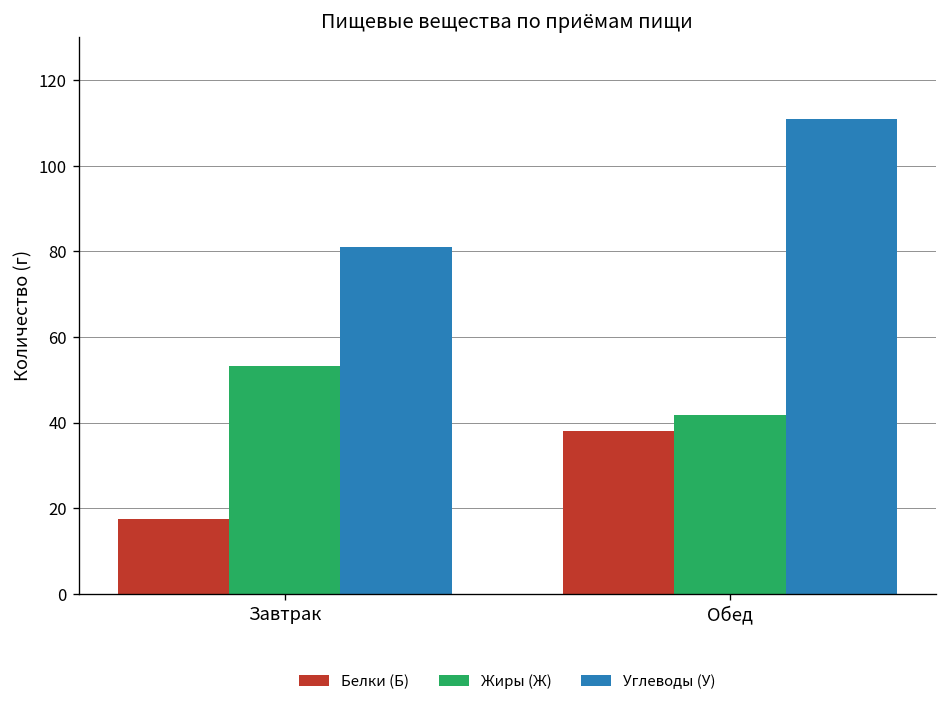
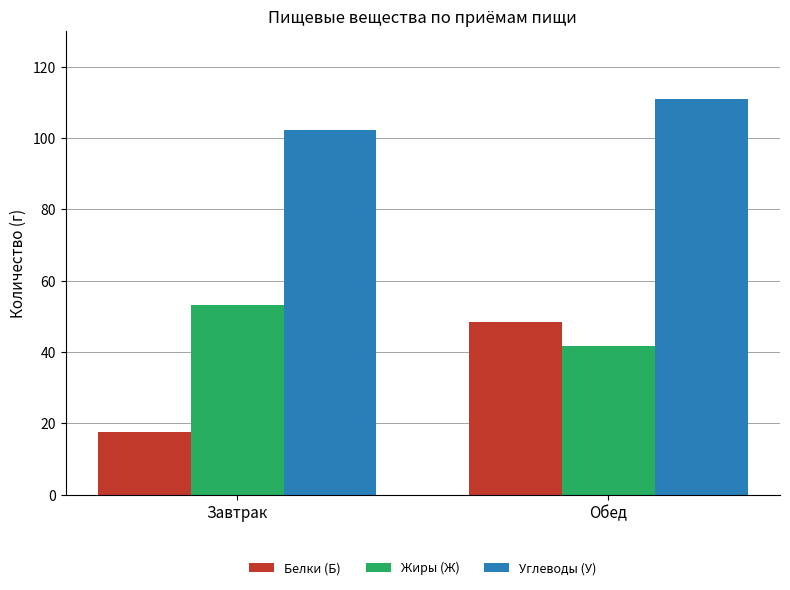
Углеводы (У), Завтрак: 81 -> 102
Белки (Б), Обед: 38 -> 48
